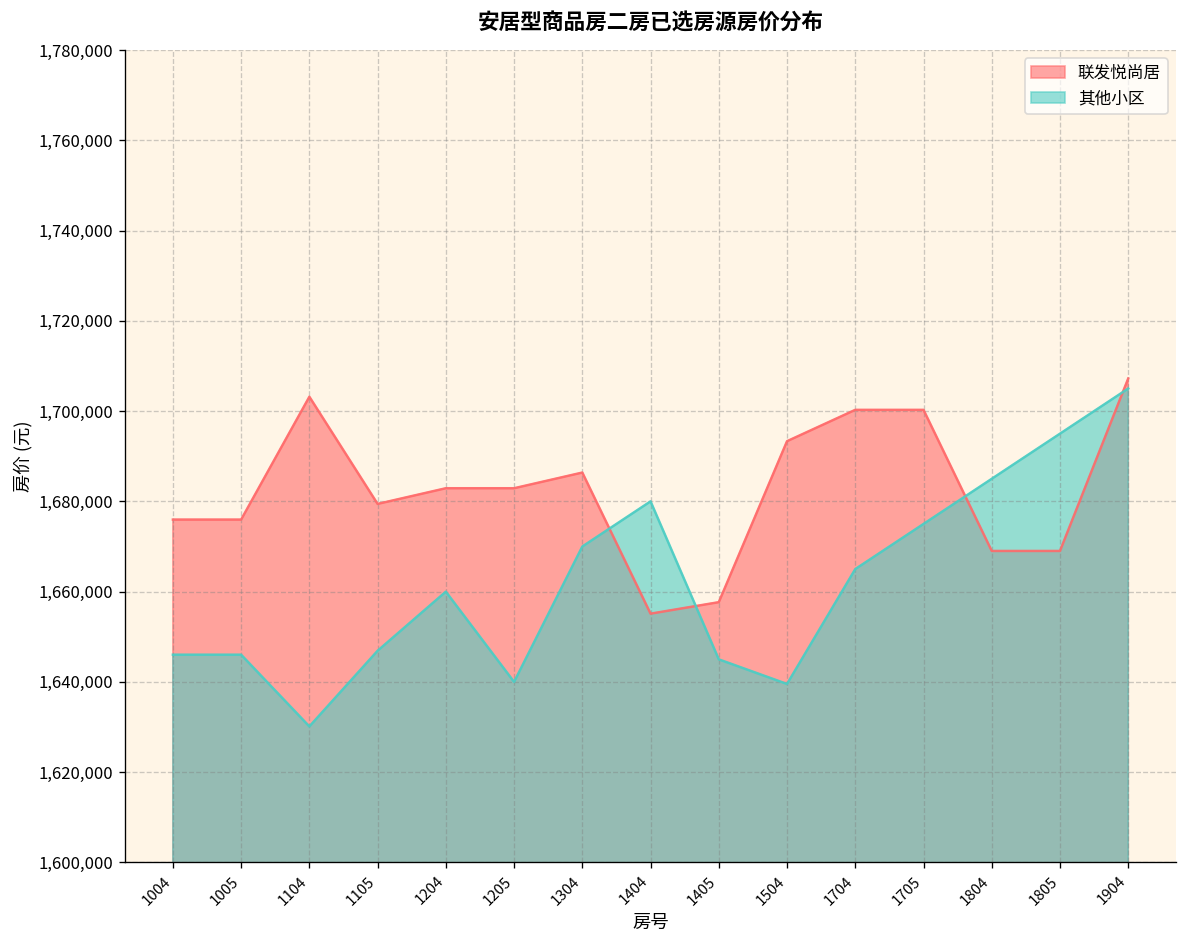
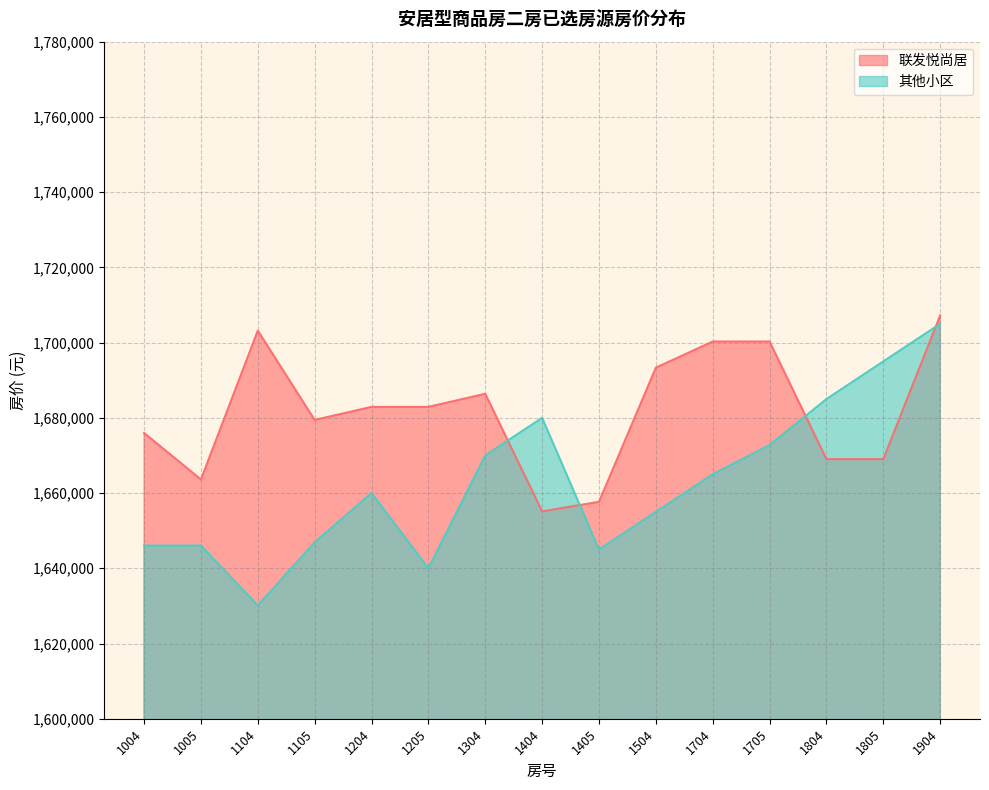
联发悦尚居, 1005: 1,676,000 -> 1,664,000
其他小区, 1504: 1,640,000 -> 1,655,000
其他小区, 1705: 1,675,000 -> 1,673,000
